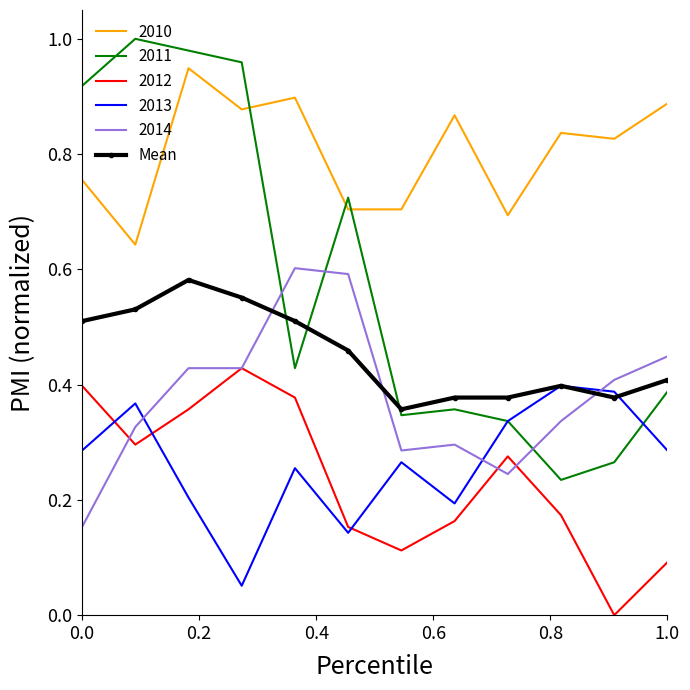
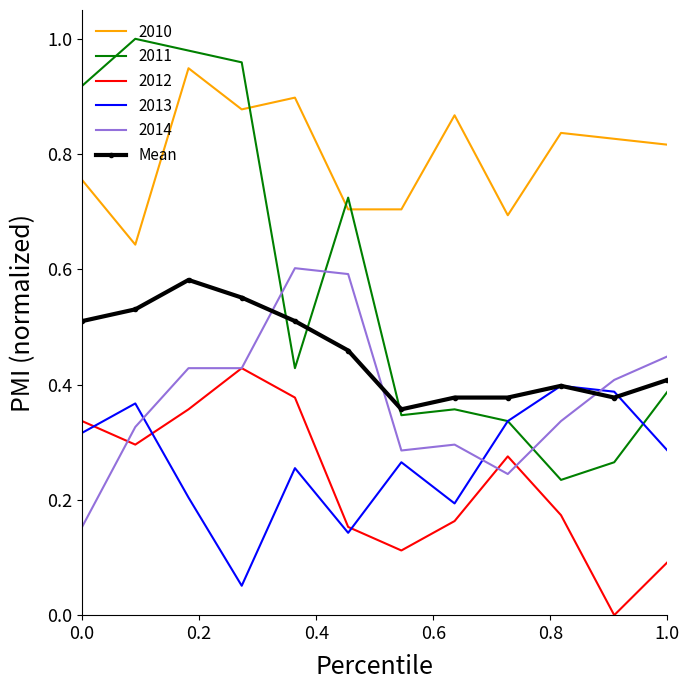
2012, 0.0: 0.40 -> 0.34
2013, 0.0: 0.29 -> 0.32
2010, 1.0: 0.89 -> 0.82
